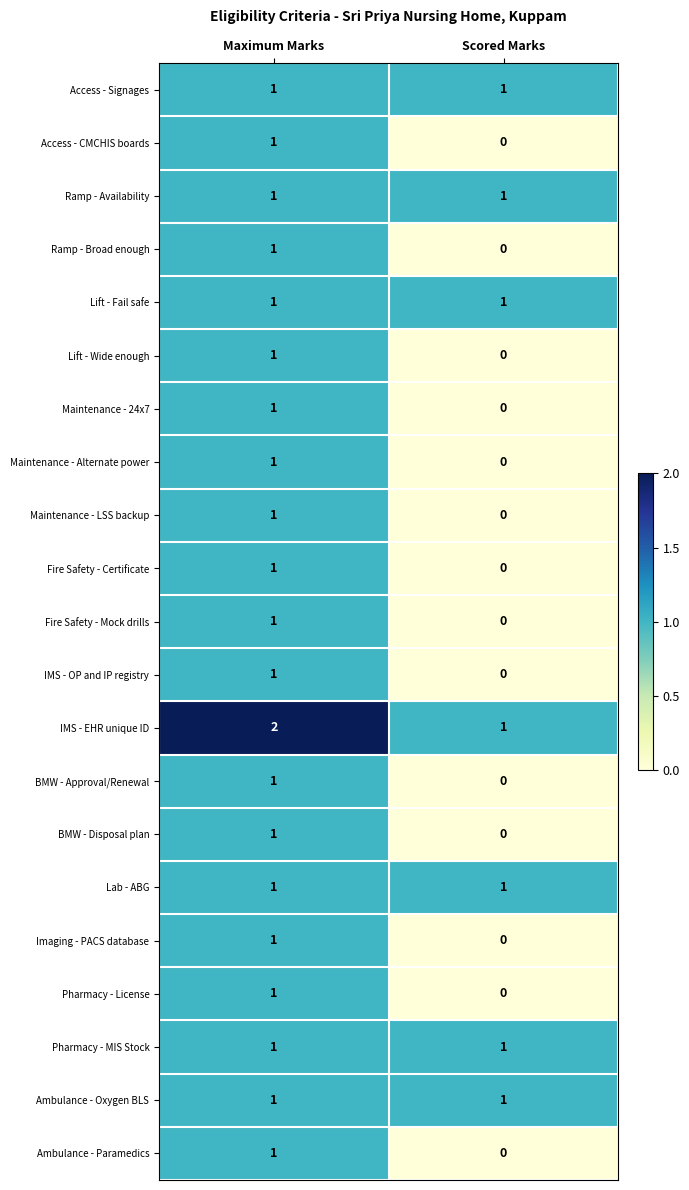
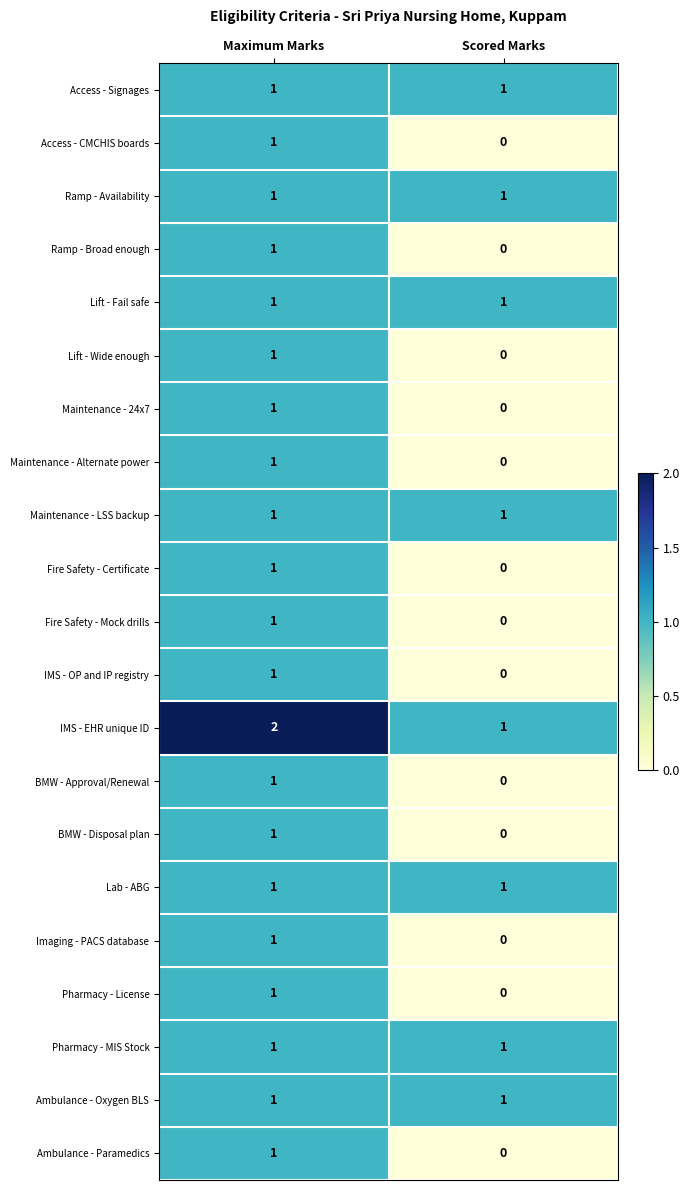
Maintenance - LSS backup, Scored Marks: 0 -> 1
